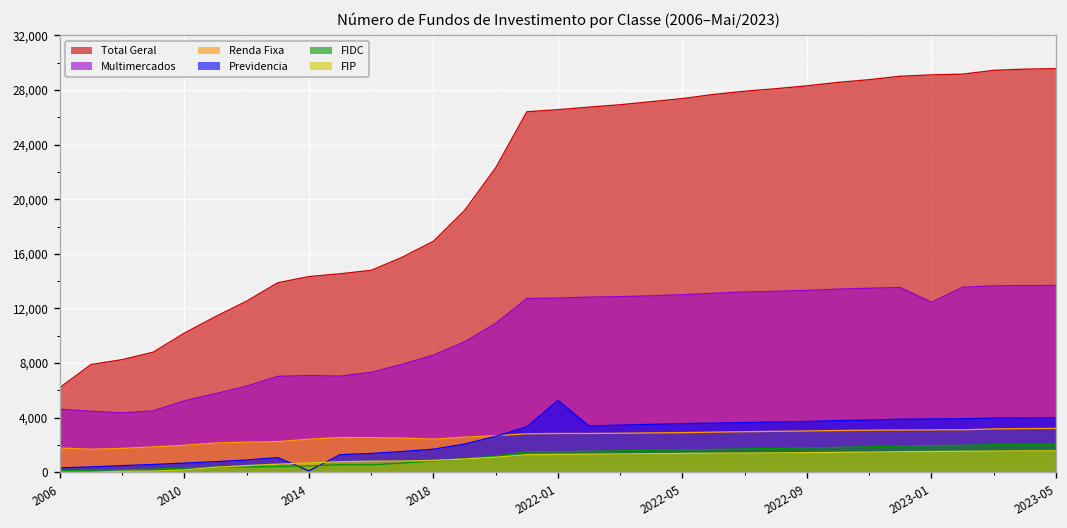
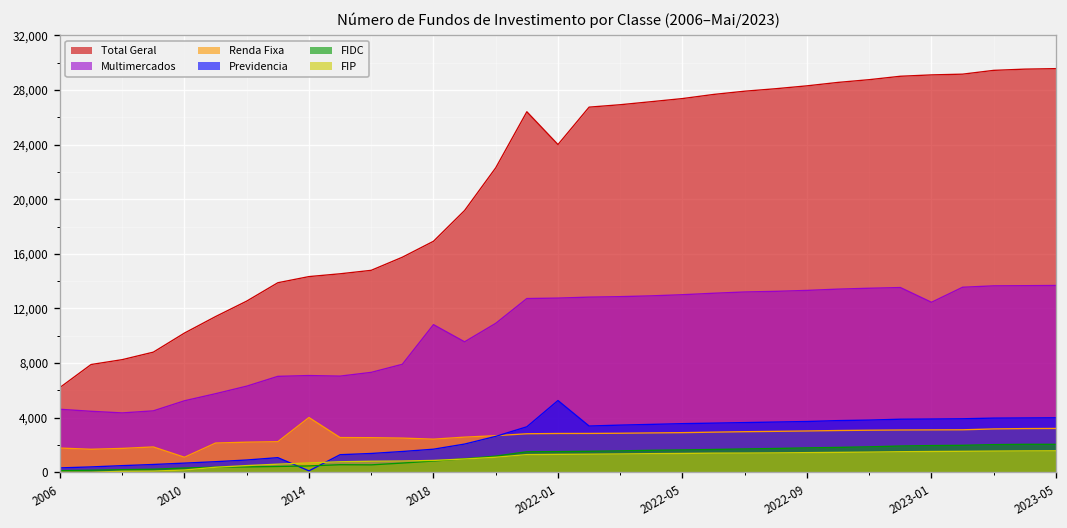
Renda Fixa, 2010: 2,000 -> 1,100
Renda Fixa, 2014: 2,400 -> 4,000
Multimercados, 2018: 8,600 -> 10,800
Total Geral, 2022-01: 26,600 -> 24,000
